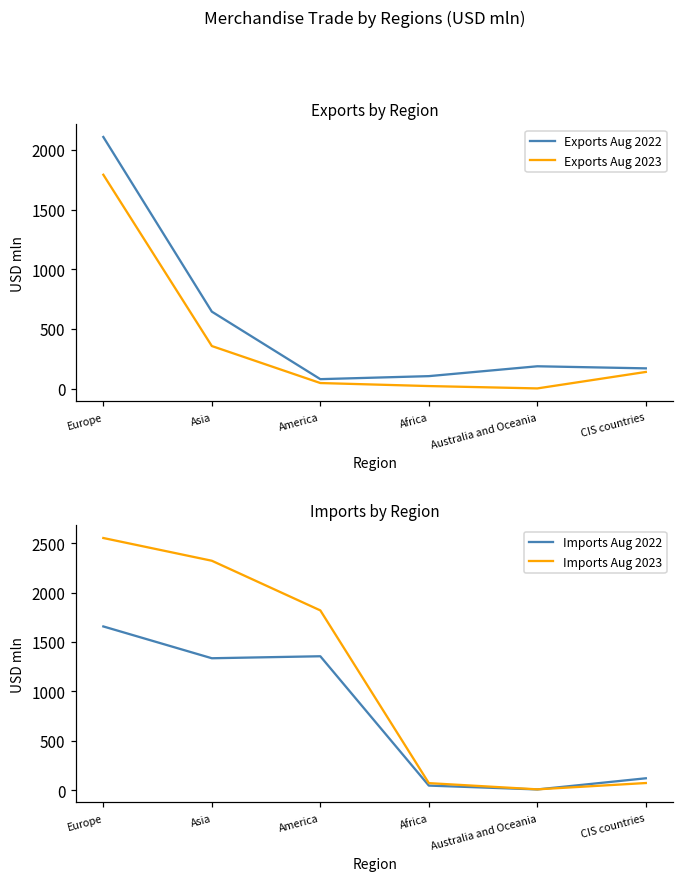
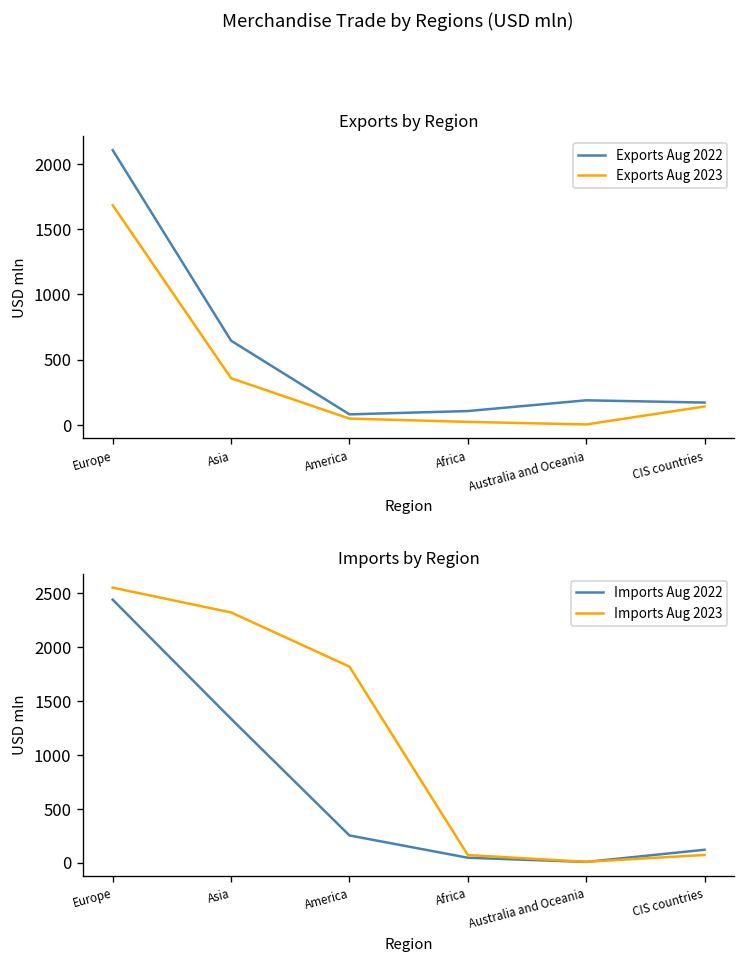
Exports by Region, Exports Aug 2023, Europe: 1790 -> 1690
Imports by Region, Imports Aug 2022, Europe: 1700 -> 2400
Imports by Region, Imports Aug 2022, America: 1400 -> 300
